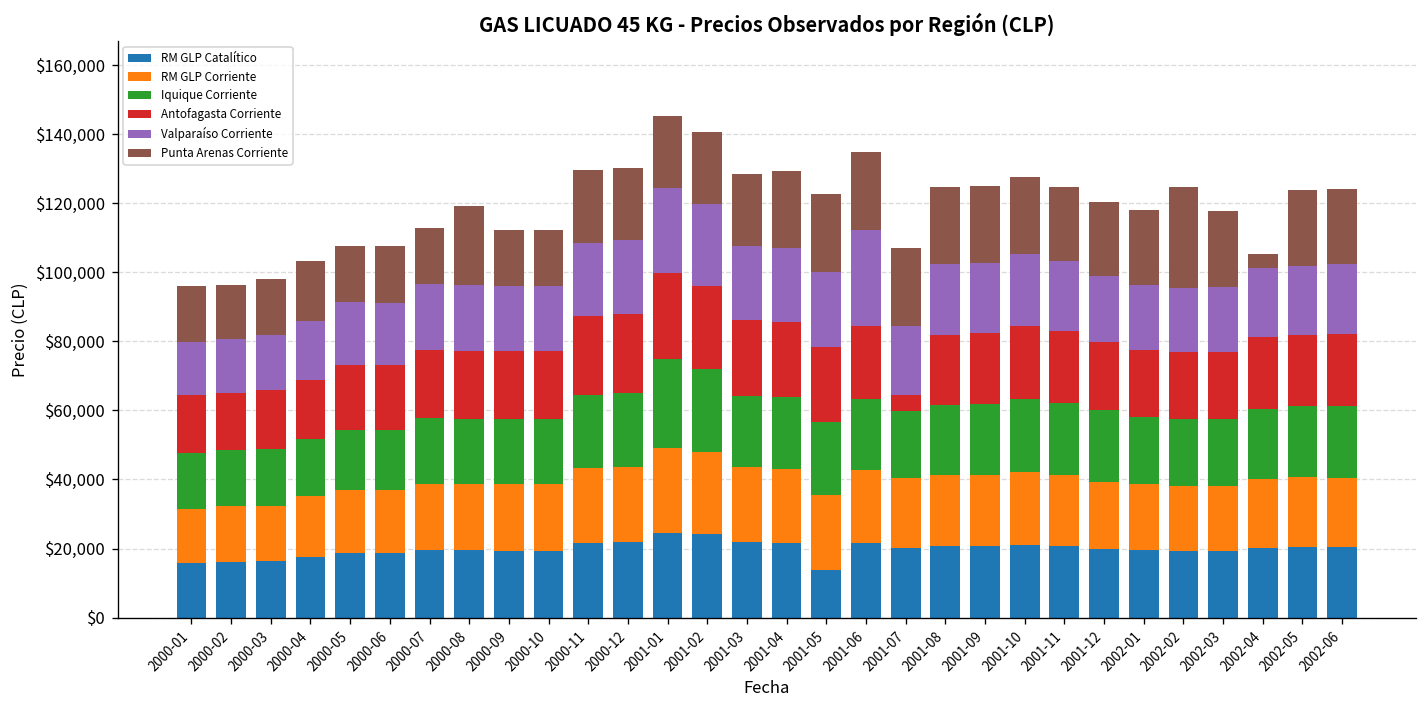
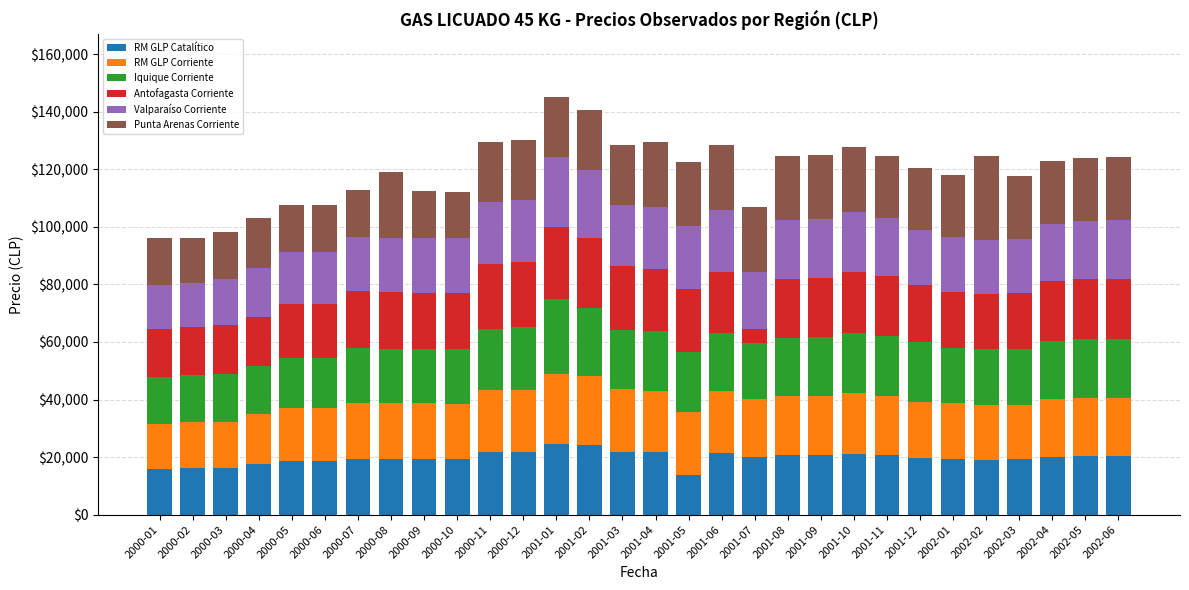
Valparaíso Corriente, 2001-06: $28,000 -> $21,000
Punta Arenas Corriente, 2002-04: $4,000 -> $22,000
